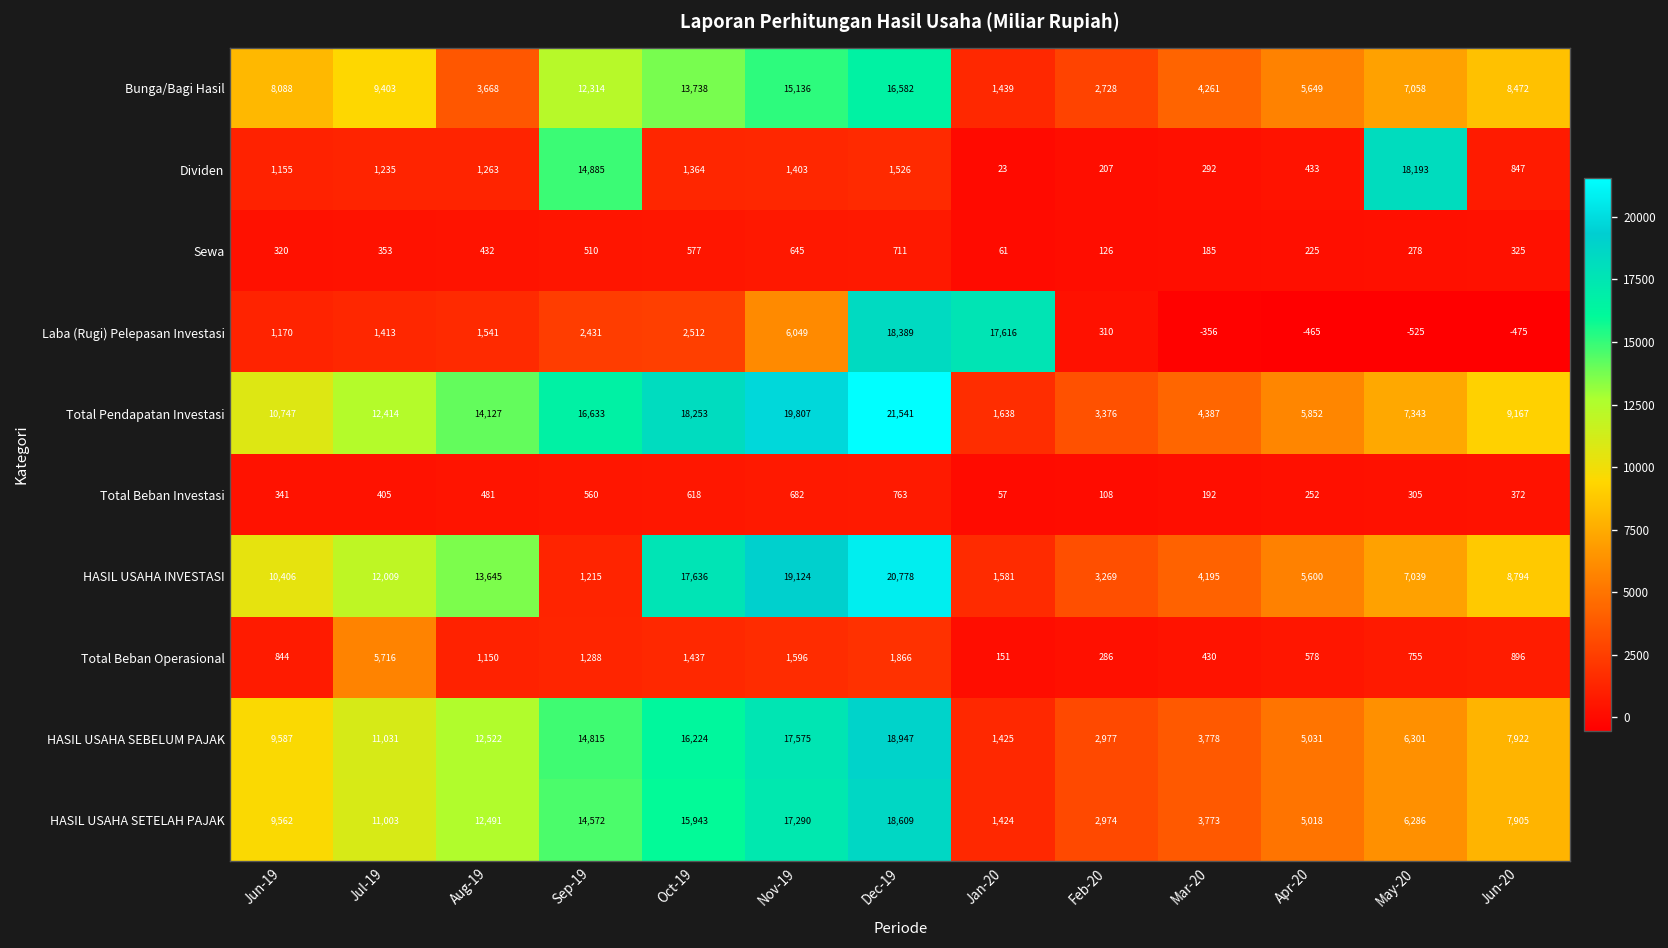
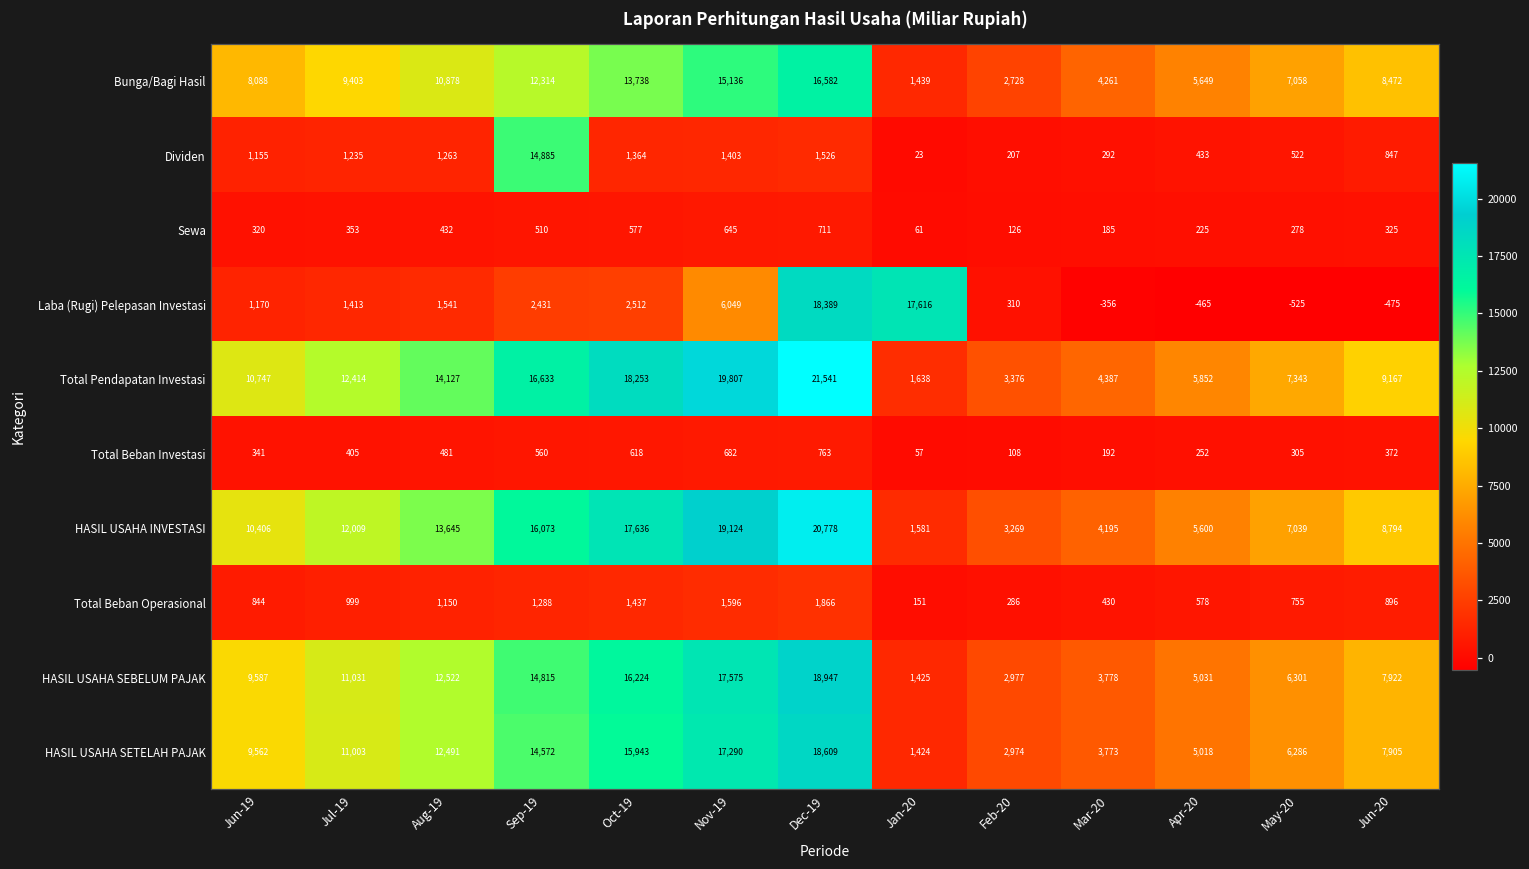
Bunga/Bagi Hasil, Aug-19: 3,668 -> 10,878
Dividen, May-20: 18,193 -> 522
HASIL USAHA INVESTASI, Sep-19: 1,215 -> 16,073
Total Beban Operasional, Jul-19: 5,716 -> 999
